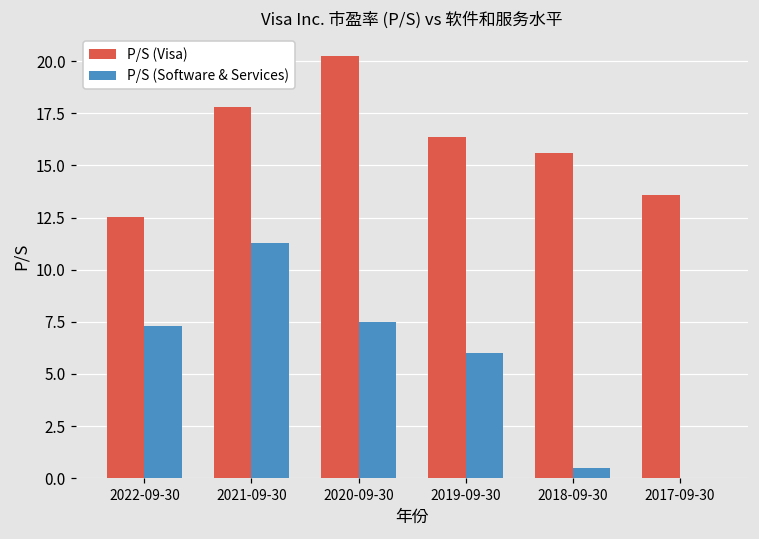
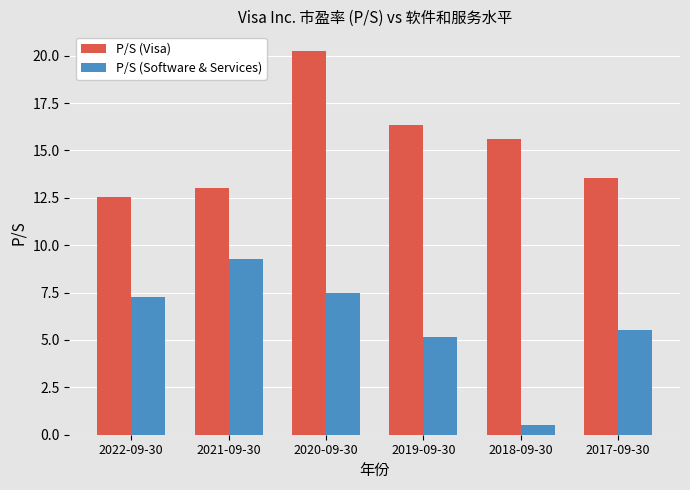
P/S (Visa), 2021-09-30: 17.8 -> 13.0
P/S (Software & Services), 2021-09-30: 11.3 -> 9.3
P/S (Software & Services), 2019-09-30: 6.0 -> 5.2
P/S (Software & Services), 2017-09-30: 0.0 -> 5.5
